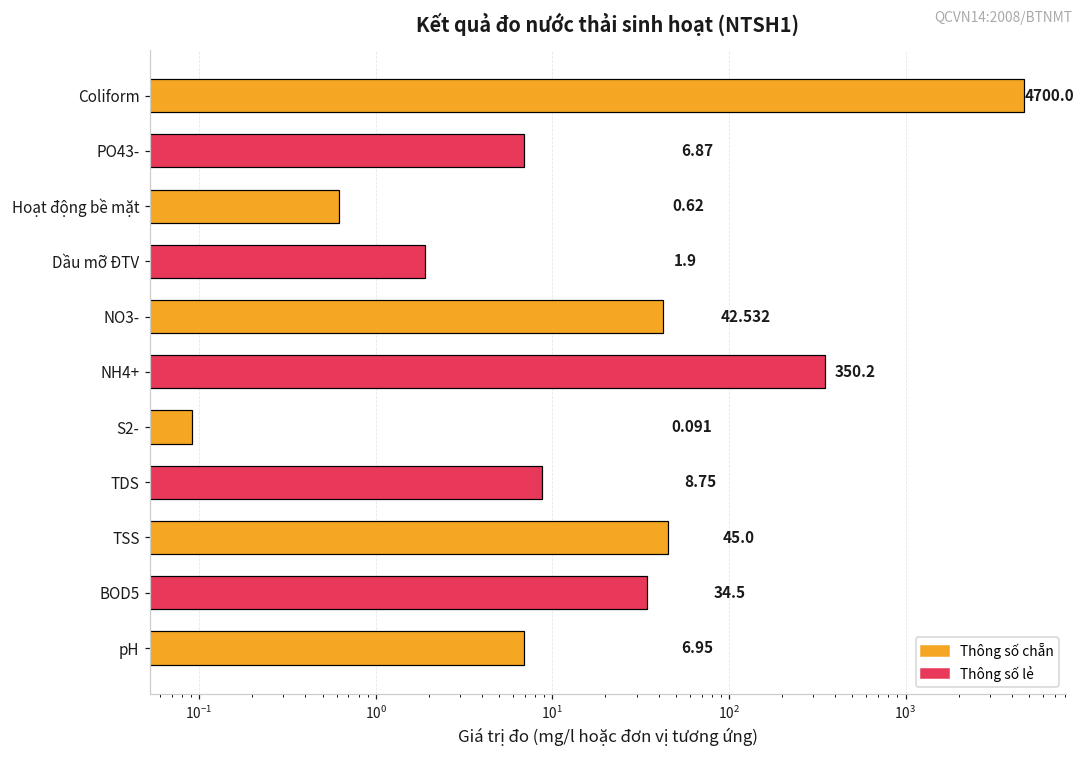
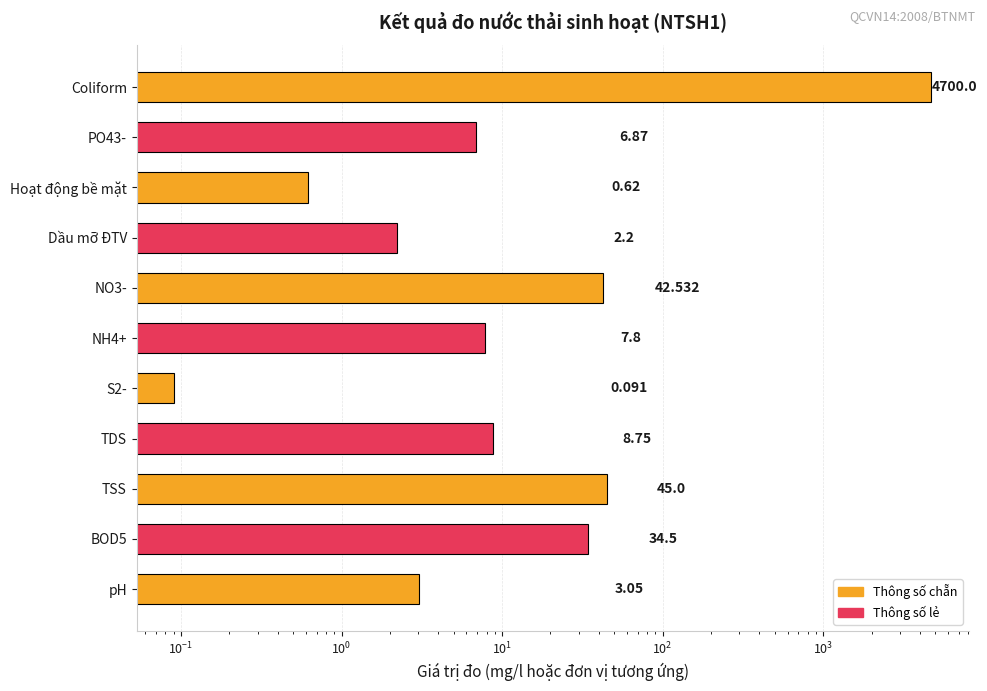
Dầu mỡ ĐTV: 1.9 -> 2.2
NH4+: 350.2 -> 7.8
pH: 6.95 -> 3.05
